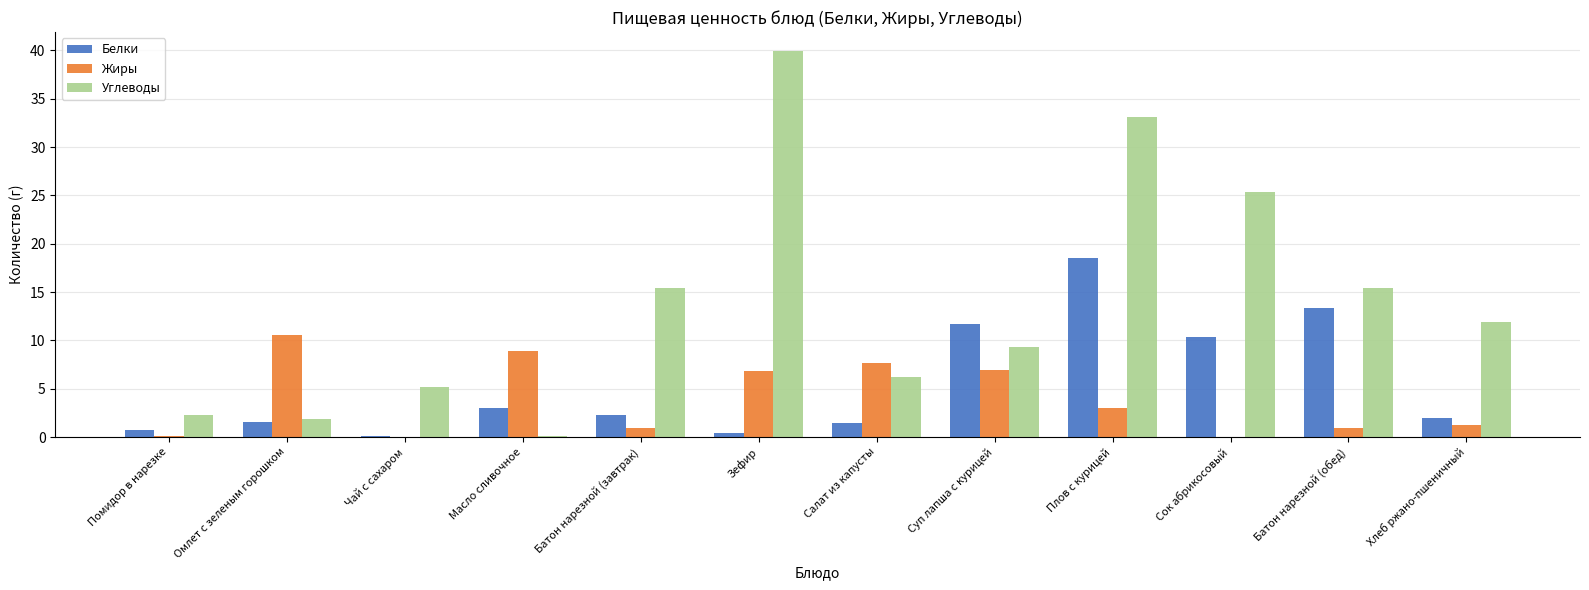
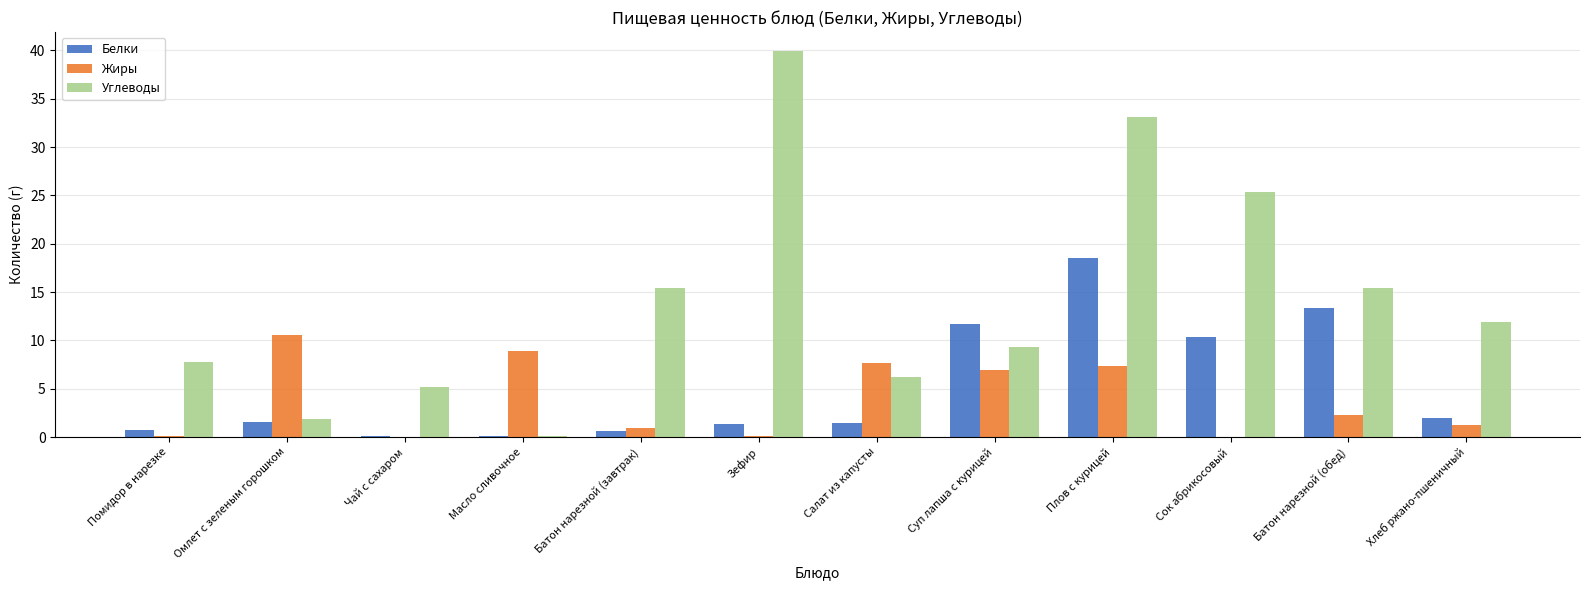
Углеводы, Помидор в нарезке: 2 -> 8
Белки, Масло сливочное: 3 -> 0
Белки, Батон нарезной (завтрак): 2 -> 1
Белки, Зефир: 0 -> 1
Жиры, Зефир: 7 -> 0
Жиры, Плов с курицей: 3 -> 7
Жиры, Батон нарезной (обед): 1 -> 2
